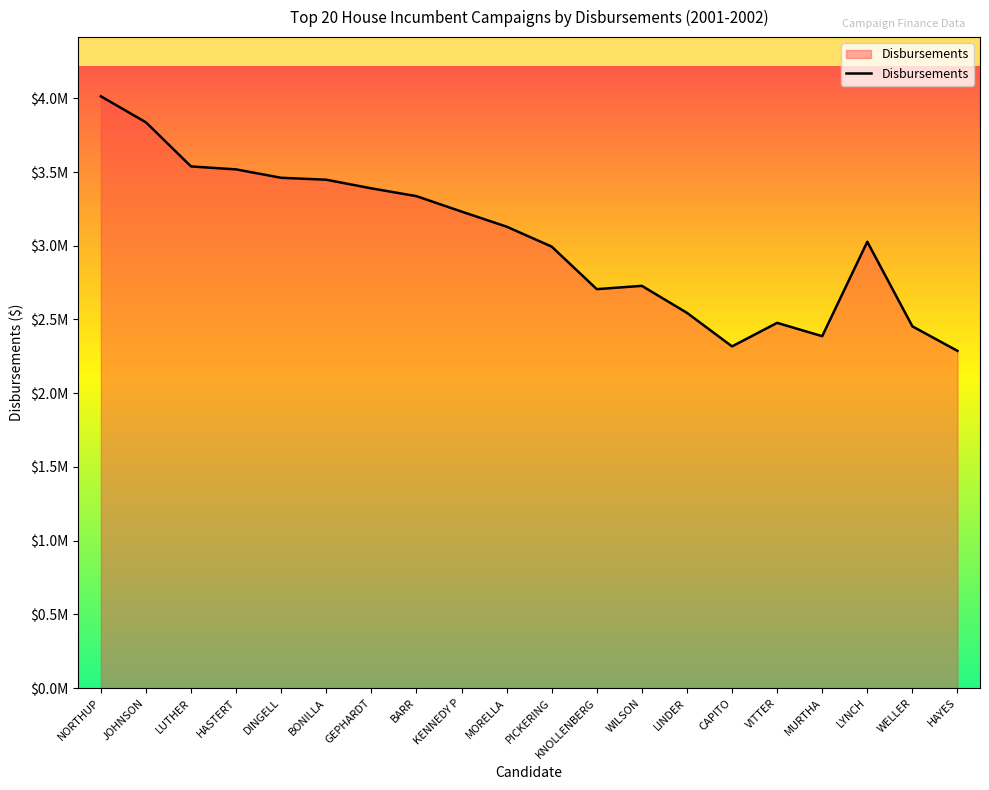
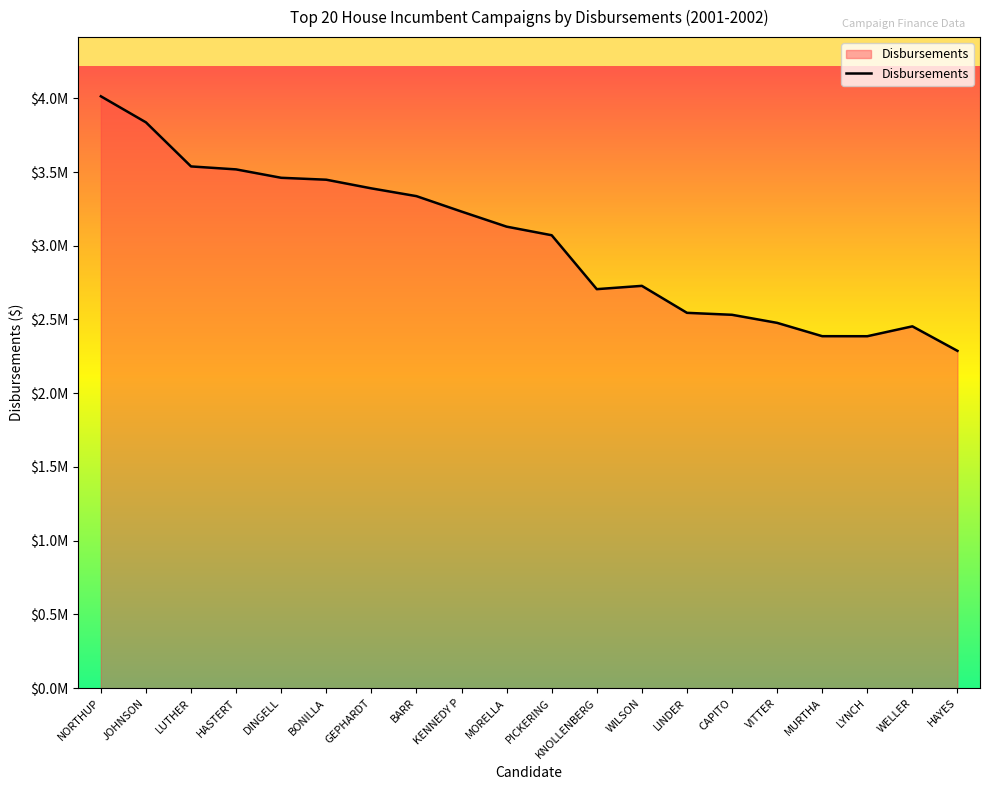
PICKERING: $2990000 -> $3070000
CAPITO: $2320000 -> $2530000
LYNCH: $3030000 -> $2390000
